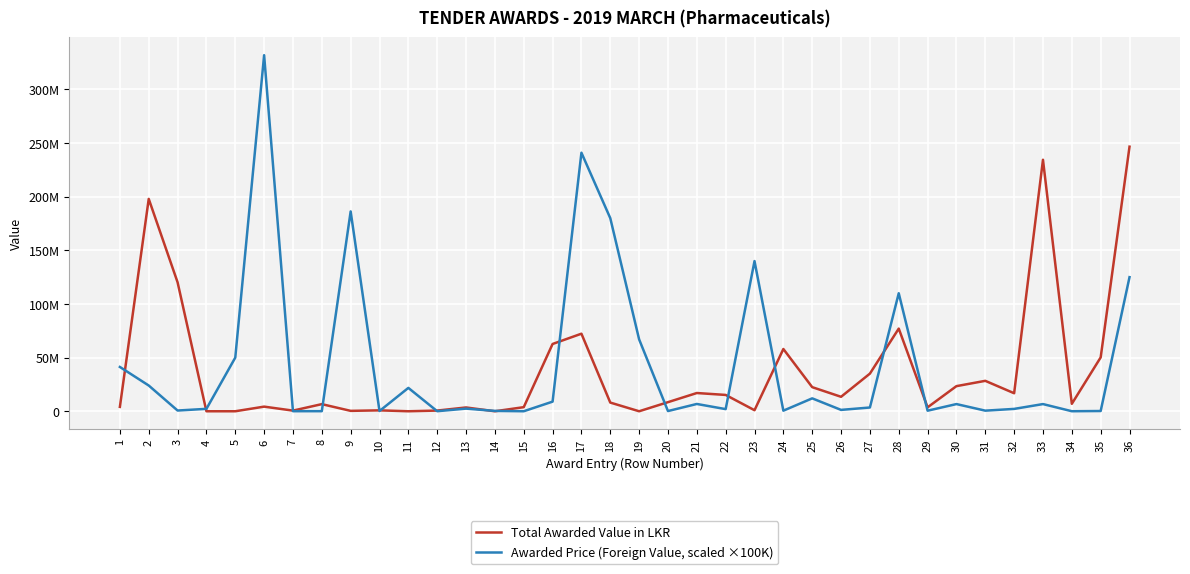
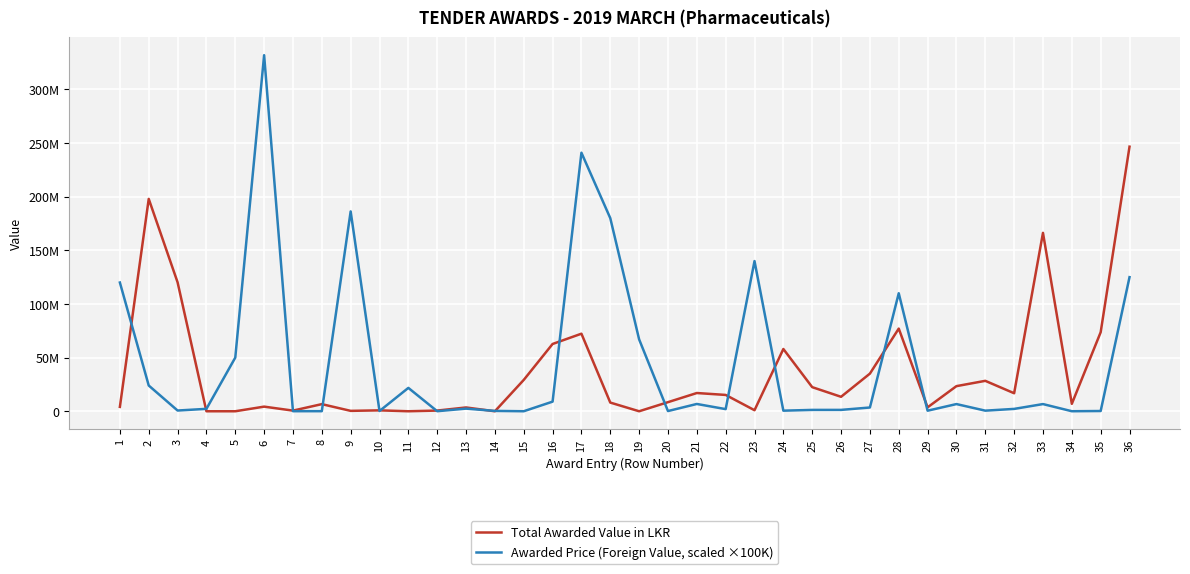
Awarded Price (Foreign Value, scaled ×100K), 1: 41000000 -> 120000000
Total Awarded Value in LKR, 15: 4000000 -> 29000000
Awarded Price (Foreign Value, scaled ×100K), 25: 12000000 -> 1000000
Total Awarded Value in LKR, 33: 234000000 -> 166000000
Total Awarded Value in LKR, 35: 50000000 -> 74000000
